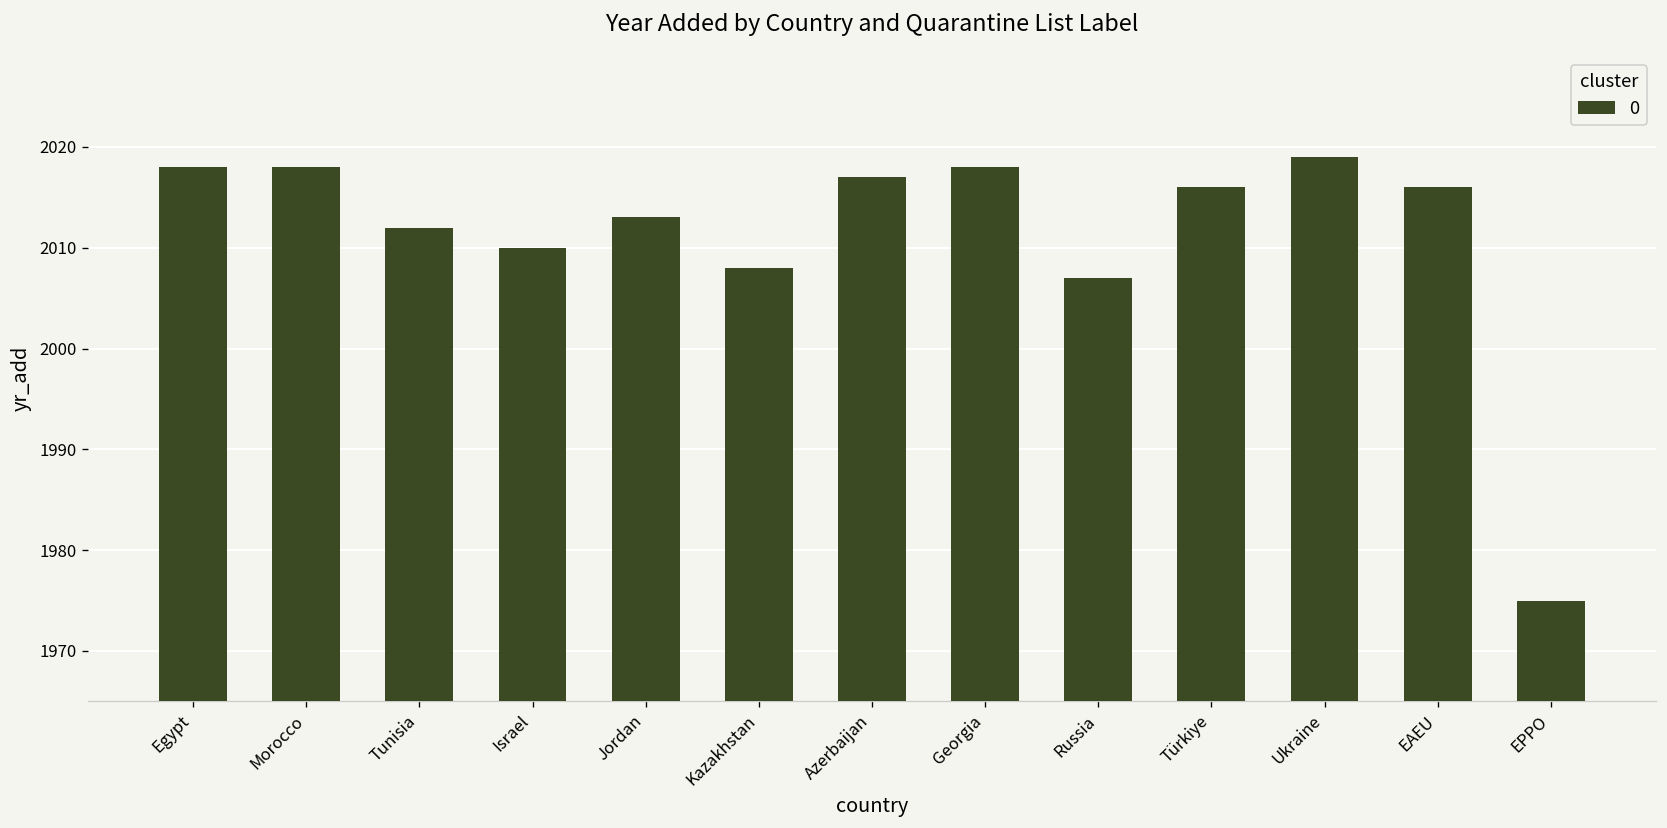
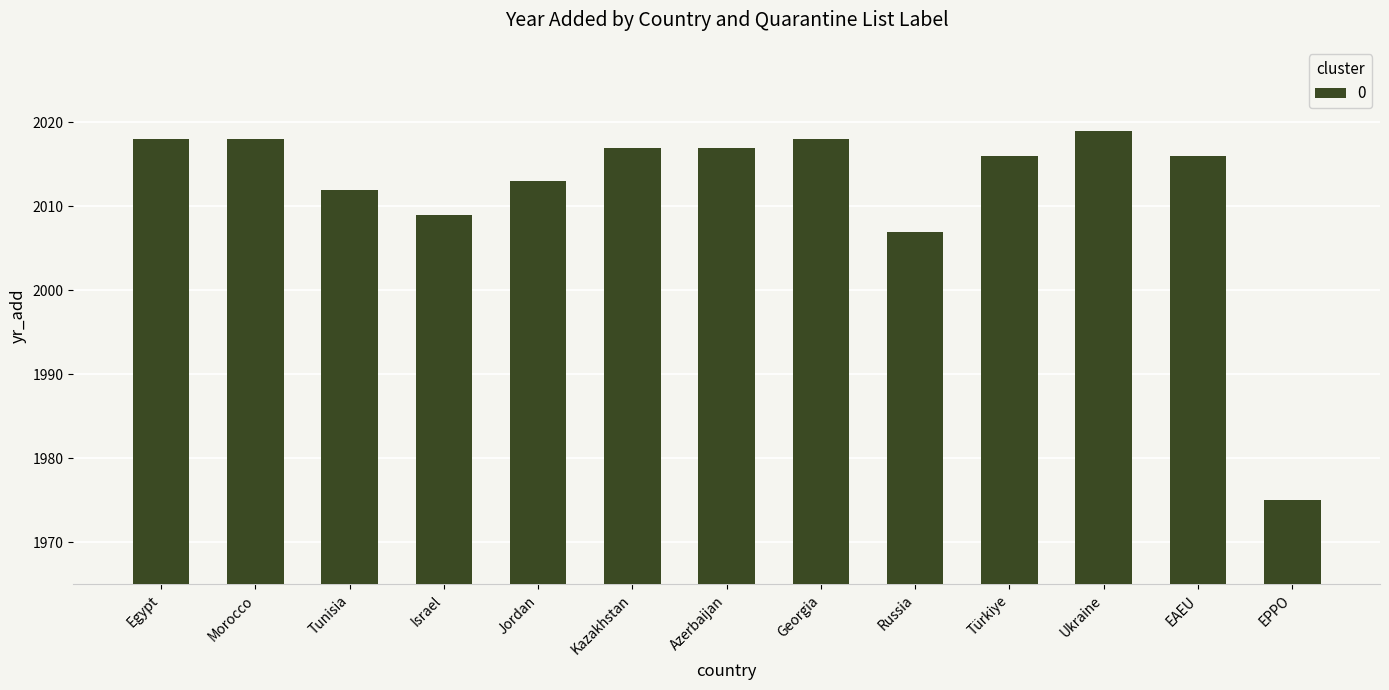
Israel: 2010 -> 2009
Kazakhstan: 2008 -> 2017
